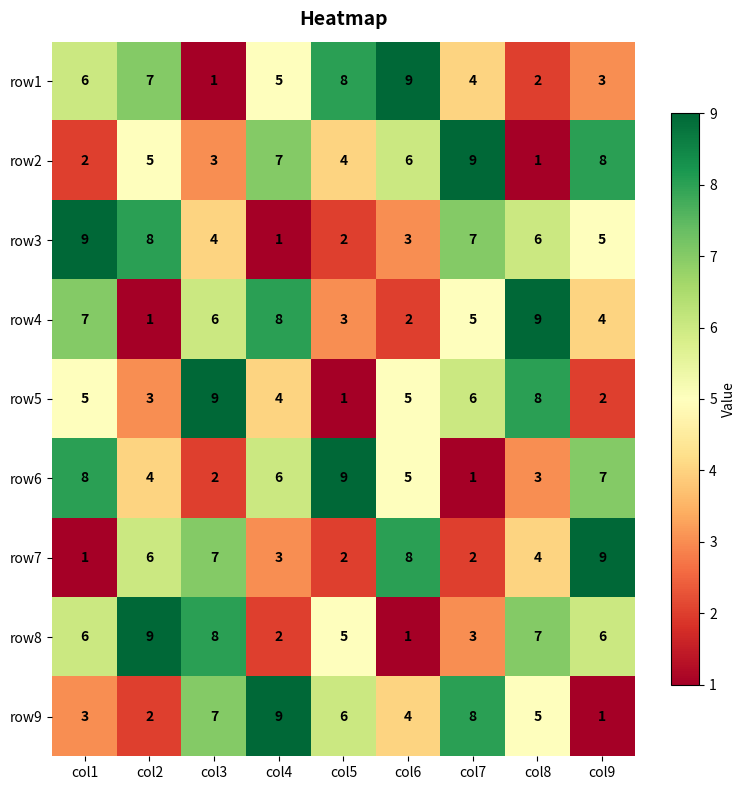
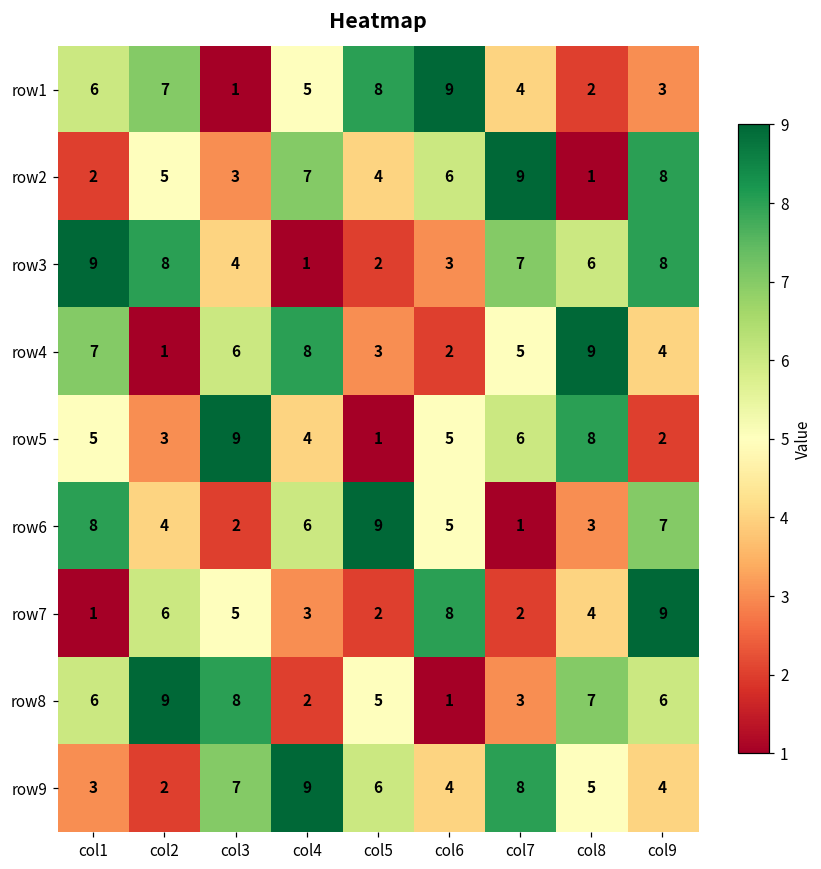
row3, col9: 5 -> 8
row7, col3: 7 -> 5
row9, col9: 1 -> 4
